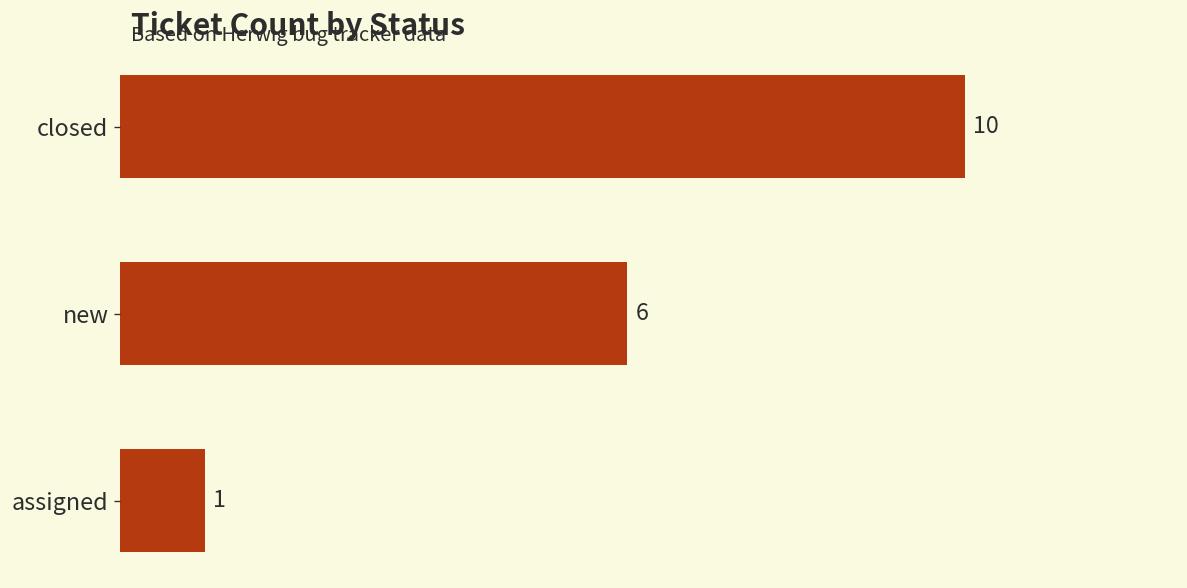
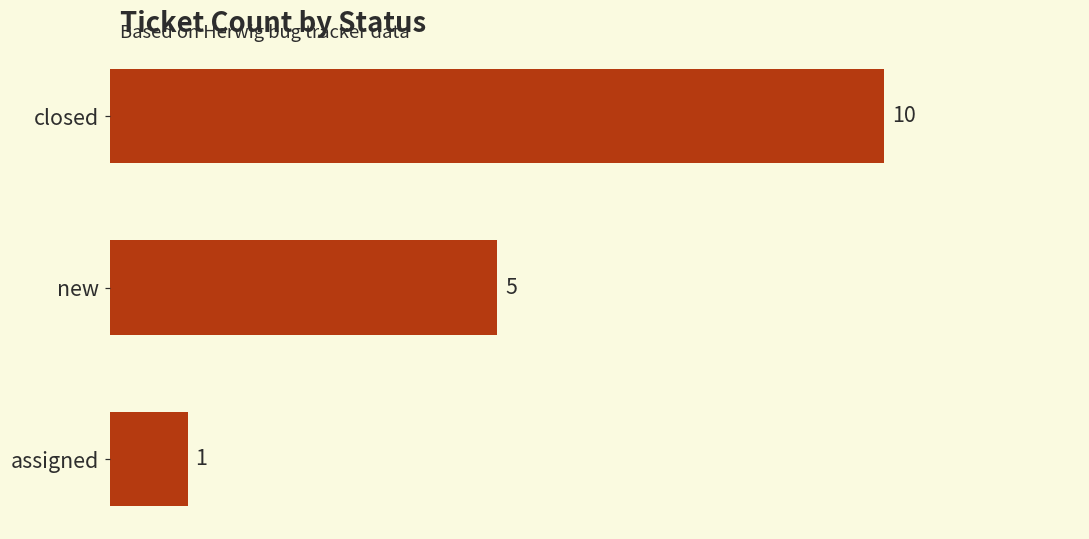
new: 6 -> 5
